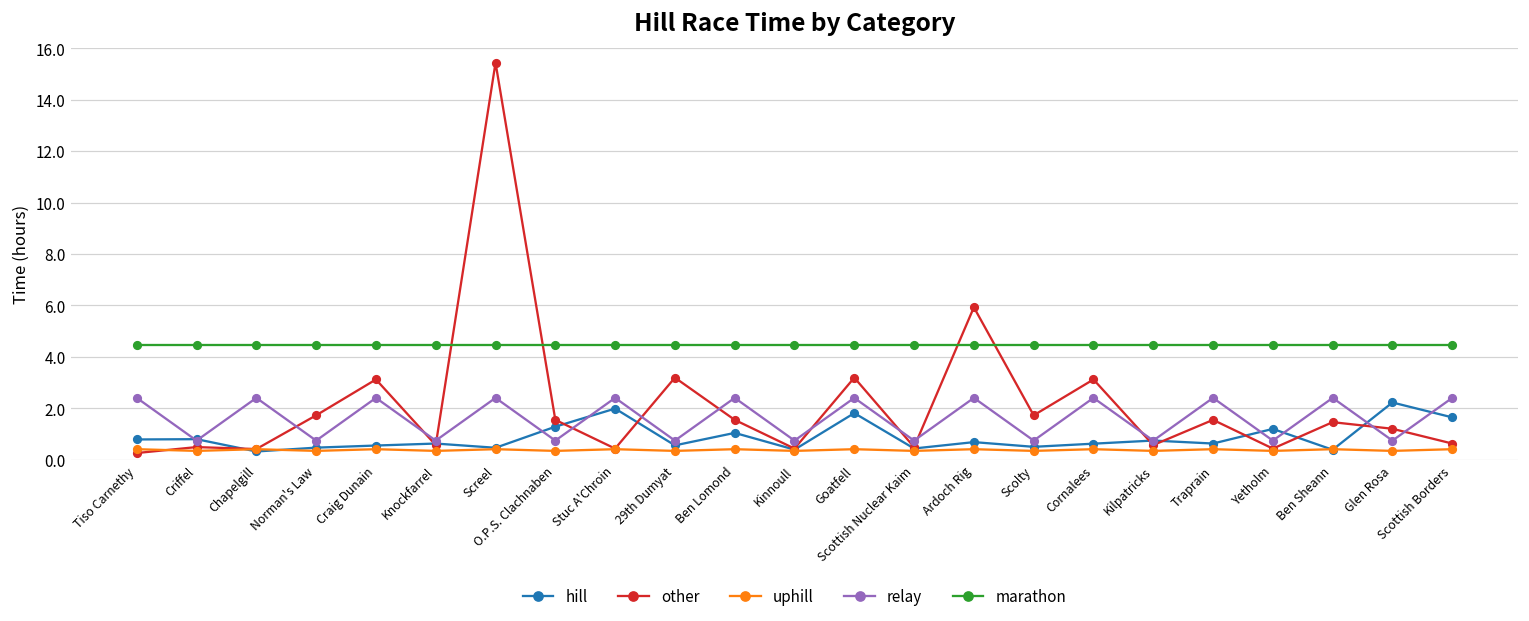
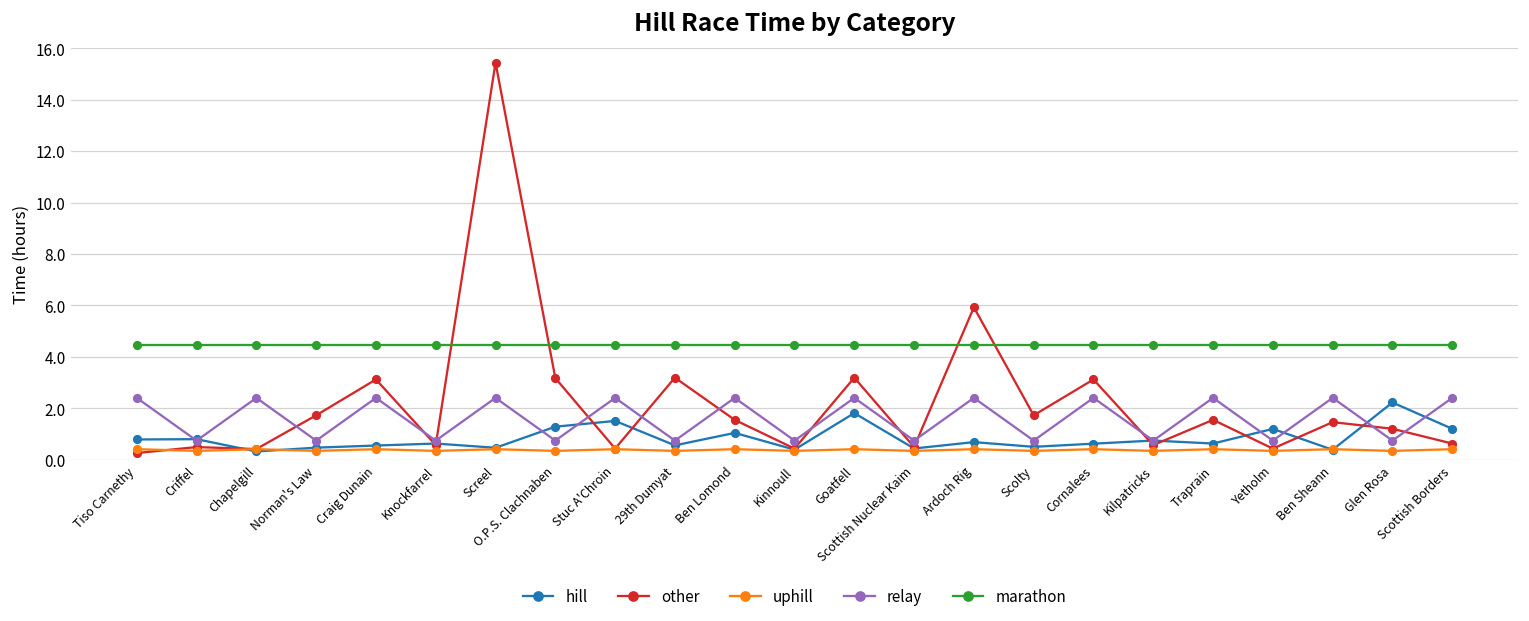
other, O.P.S. Clachnaben: 1.5 -> 3.2
hill, Stuc A'Chroin: 2.0 -> 1.5
hill, Scottish Borders: 1.6 -> 1.2
